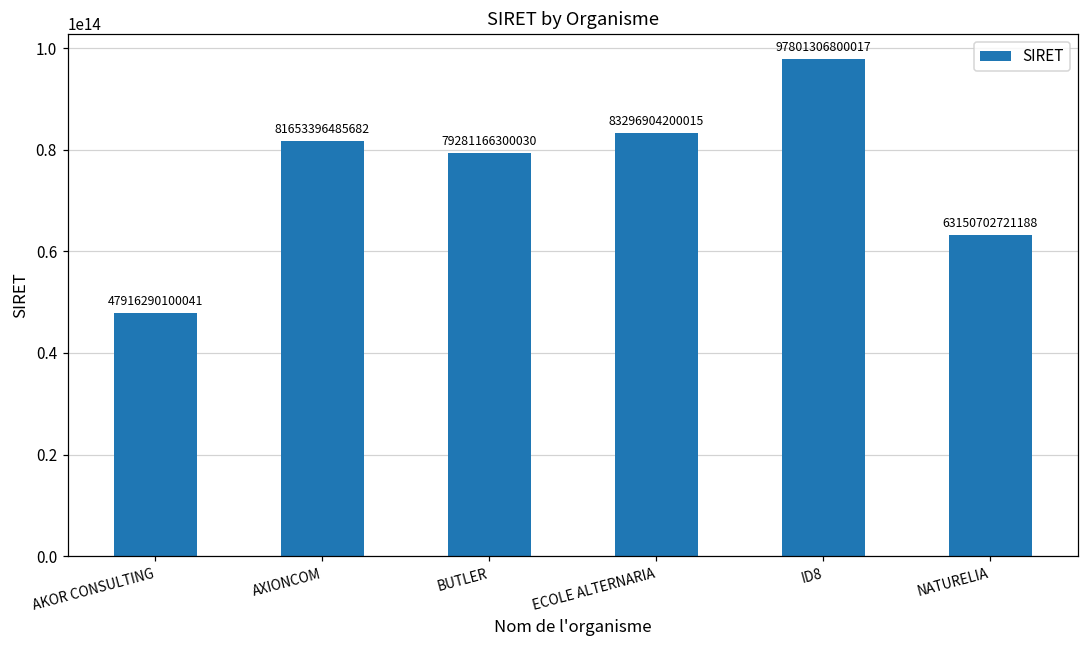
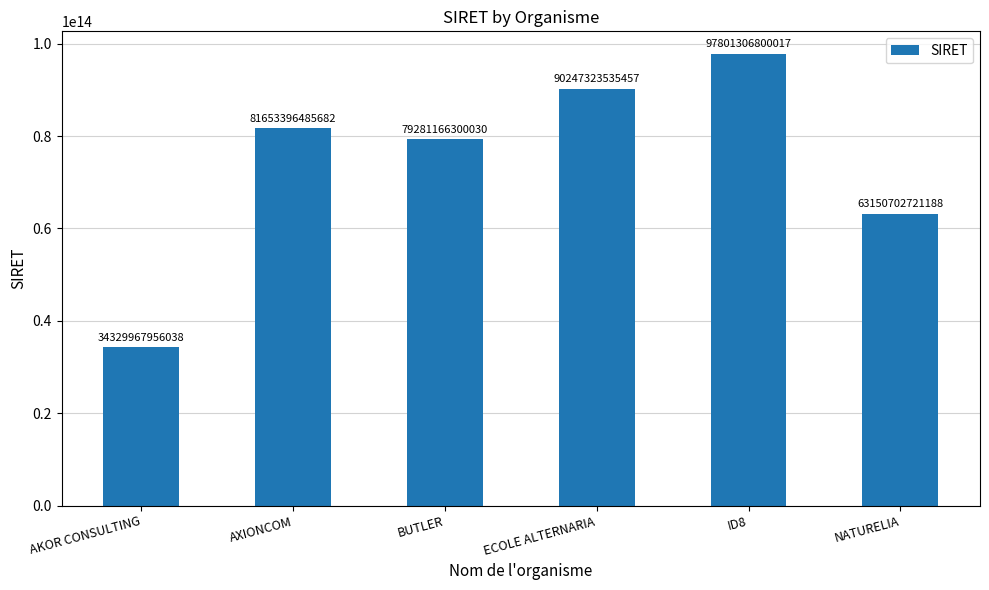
AKOR CONSULTING: 47916290100041 -> 34329967956038
ECOLE ALTERNARIA: 83296904200015 -> 90247323535457
